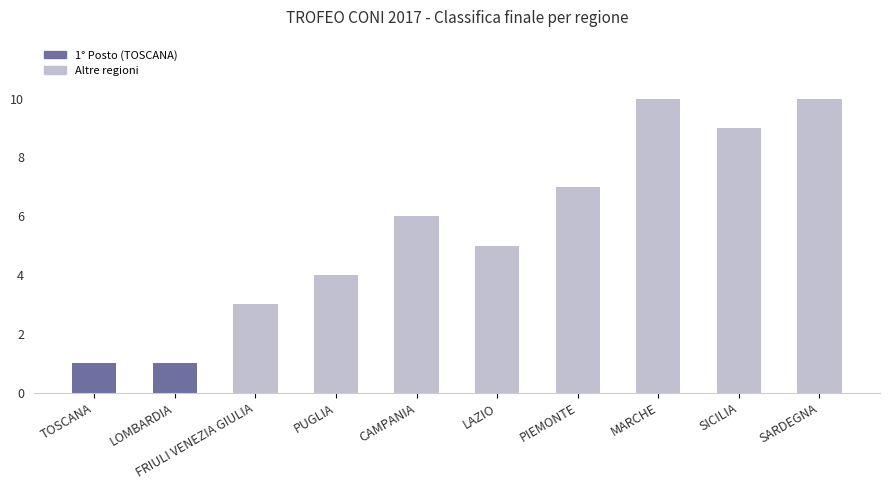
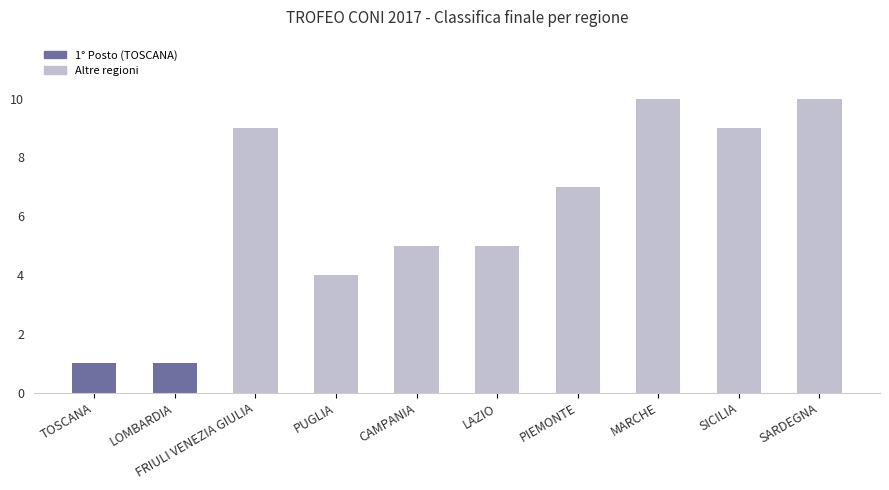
FRIULI VENEZIA GIULIA: 3 -> 9
CAMPANIA: 6 -> 5
